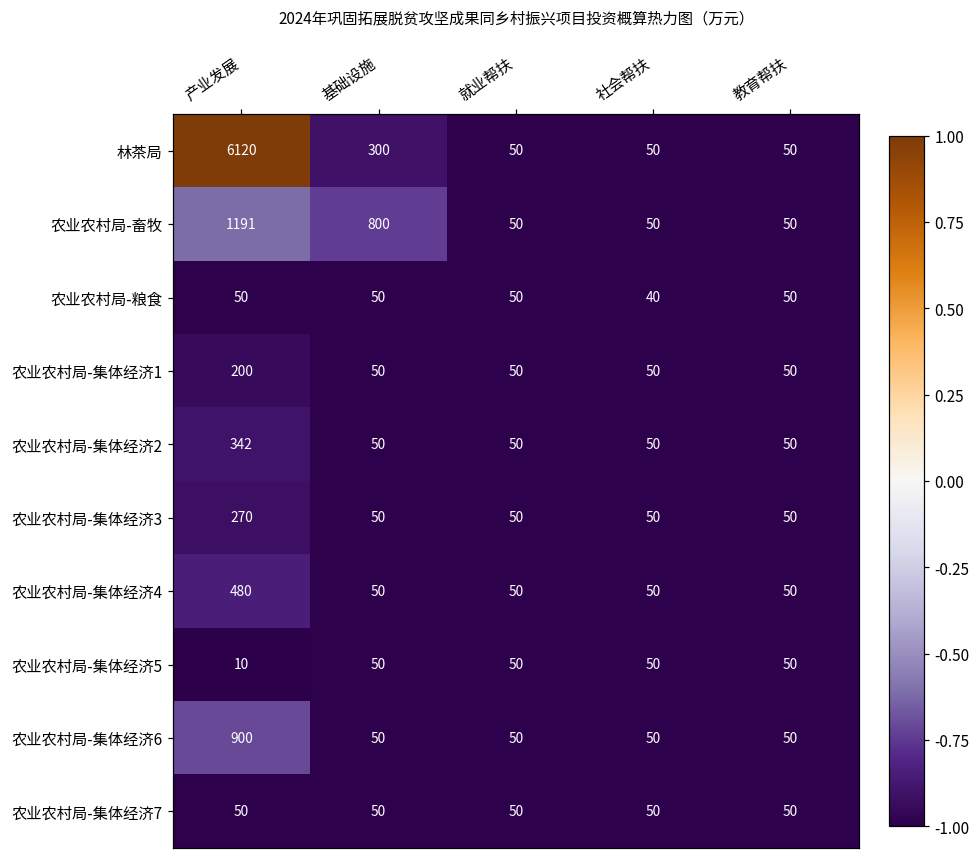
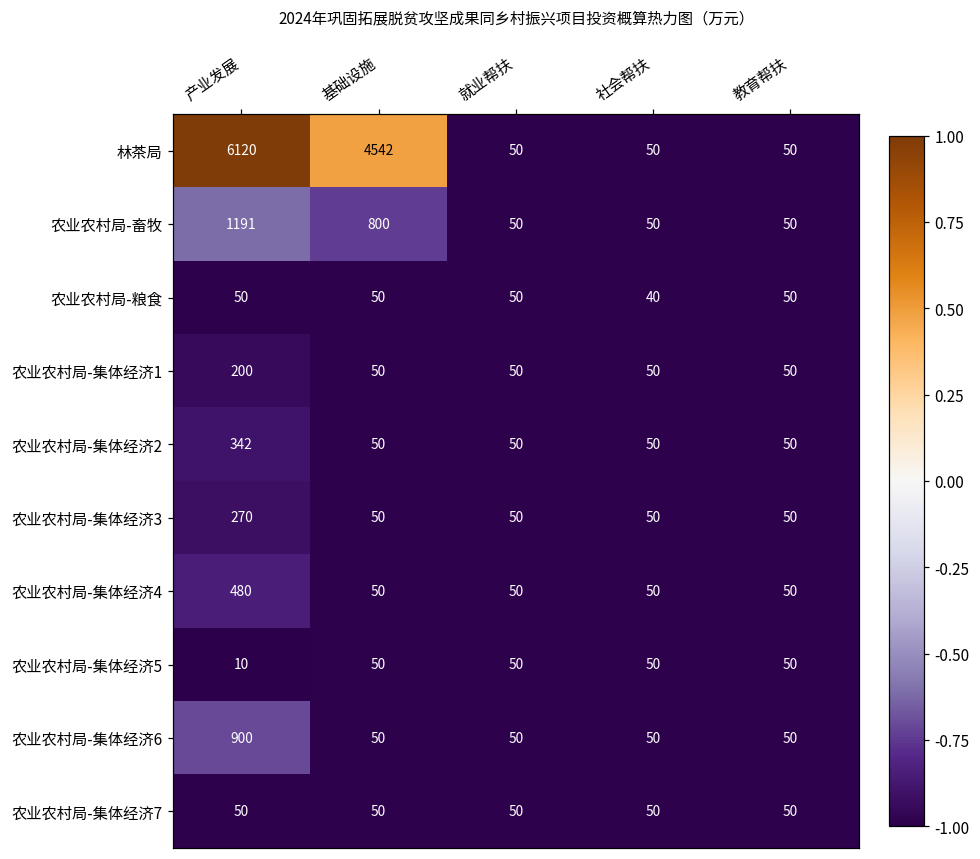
林茶局, 基础设施: 300 -> 4542
